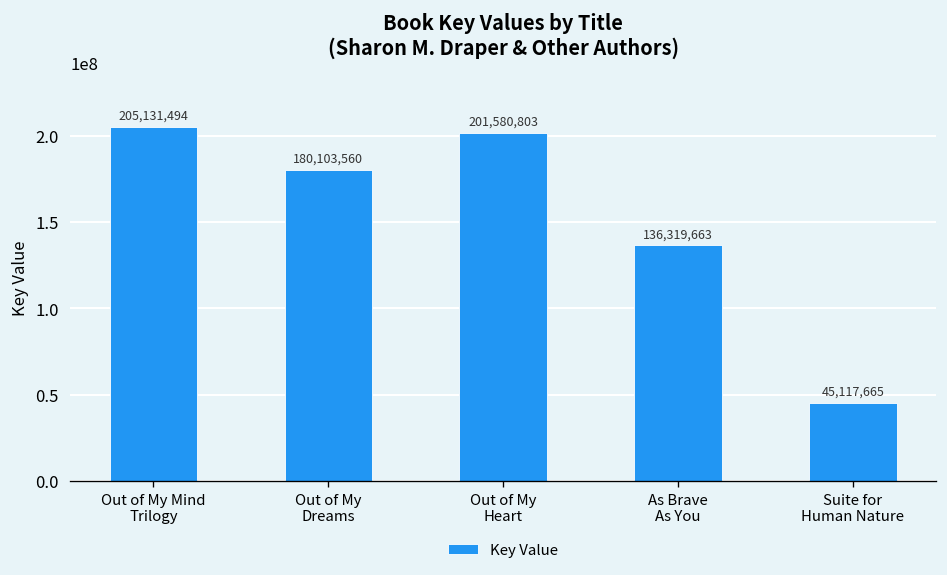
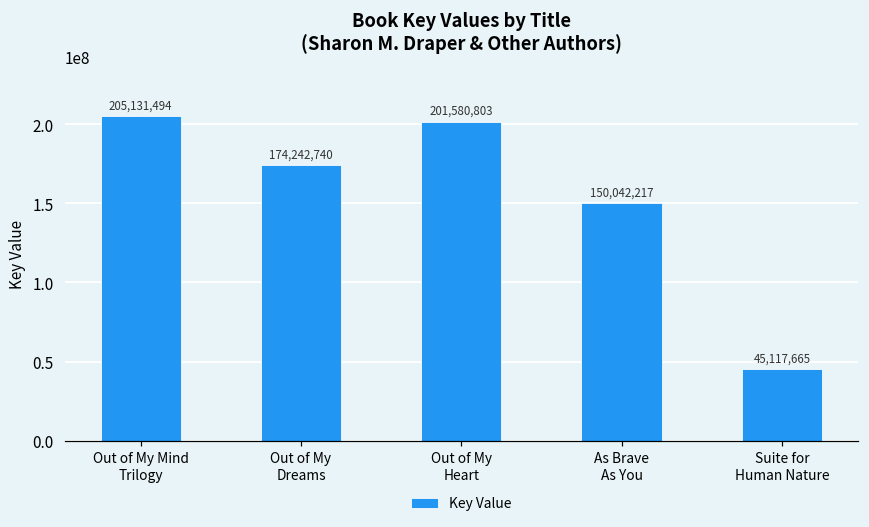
Out of My Dreams: 180,103,560 -> 174,242,740
As Brave As You: 136,319,663 -> 150,042,217
